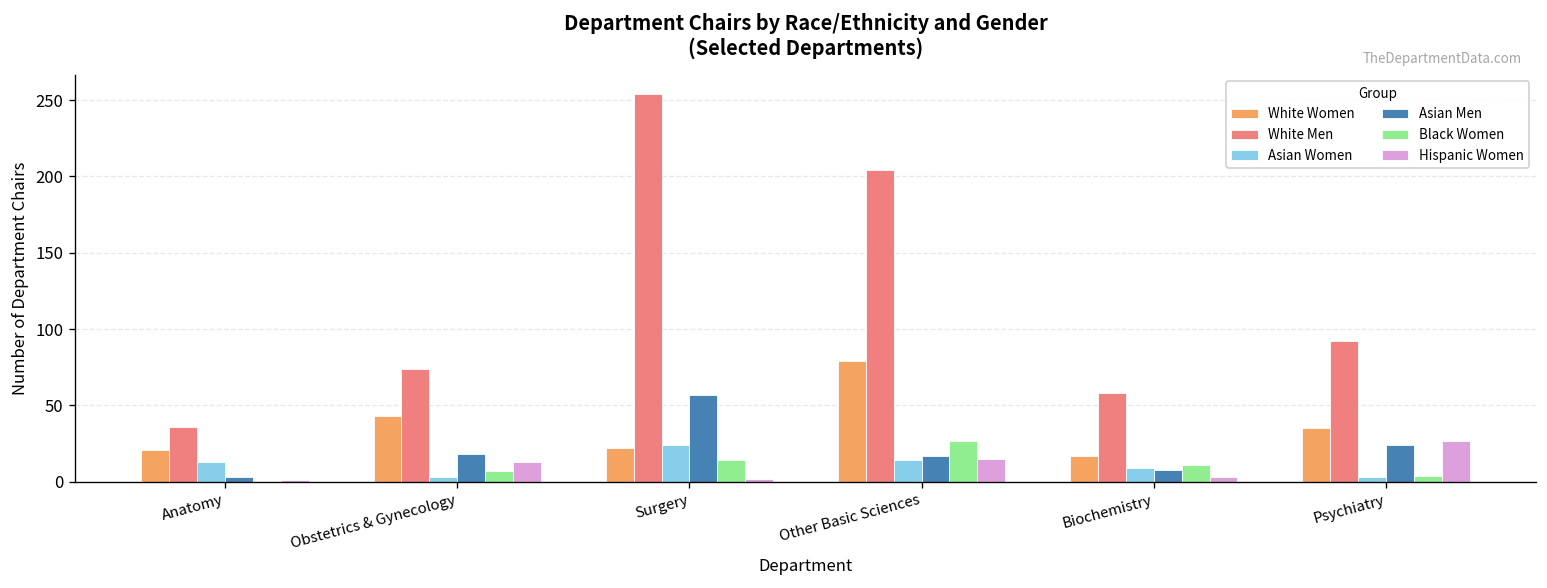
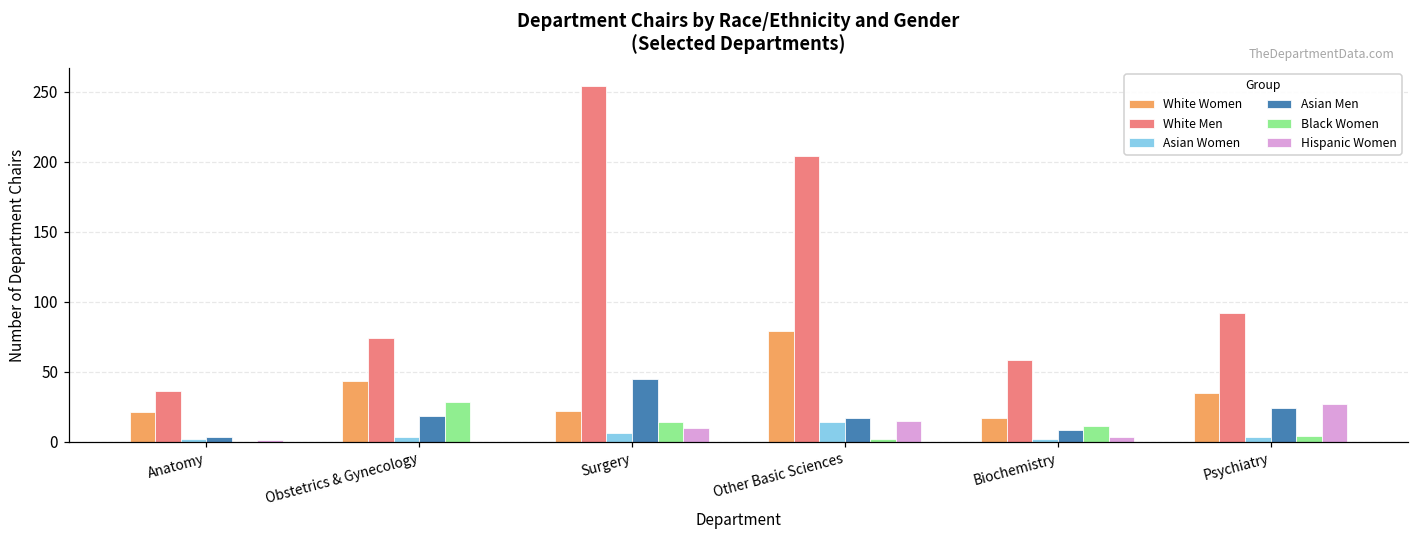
Asian Women, Anatomy: 13 -> 2
Black Women, Obstetrics & Gynecology: 7 -> 28
Hispanic Women, Obstetrics & Gynecology: 13 -> 0
Asian Women, Surgery: 24 -> 6
Asian Men, Surgery: 57 -> 45
Hispanic Women, Surgery: 2 -> 10
Black Women, Other Basic Sciences: 27 -> 2
Asian Women, Biochemistry: 9 -> 2
